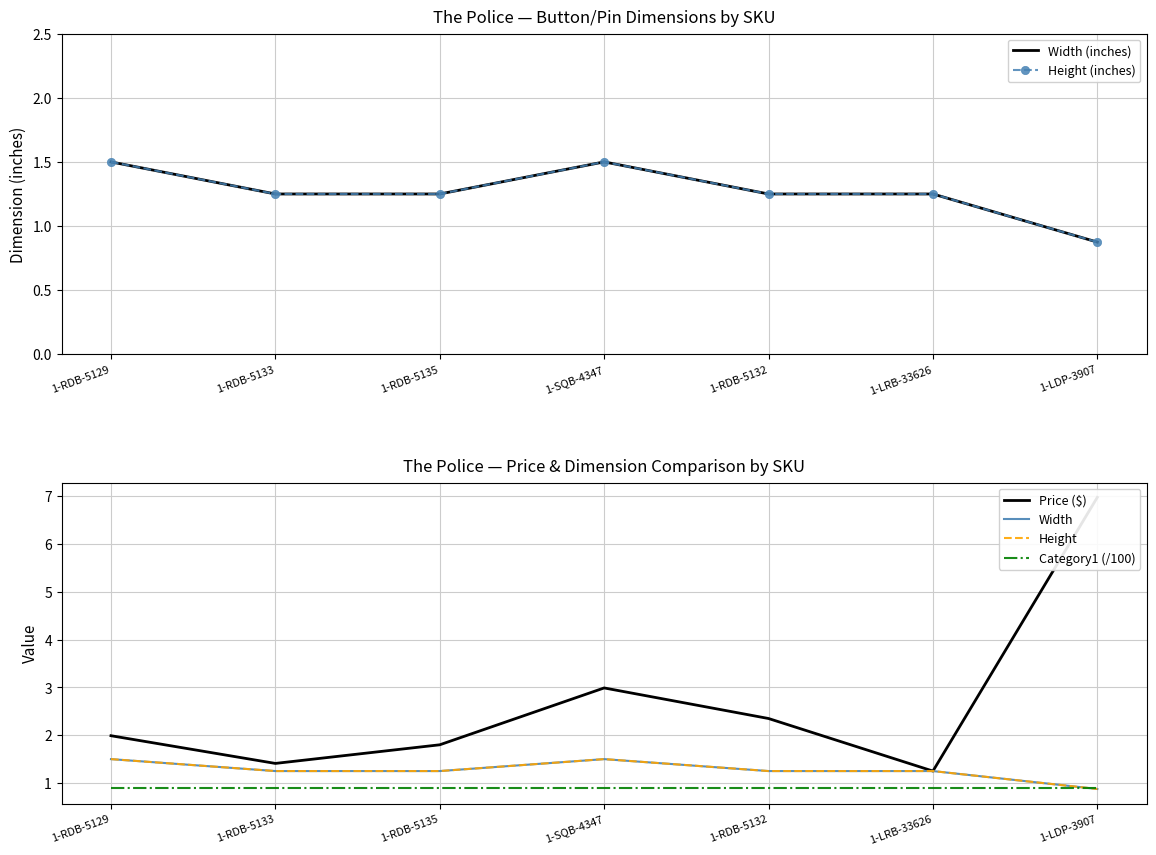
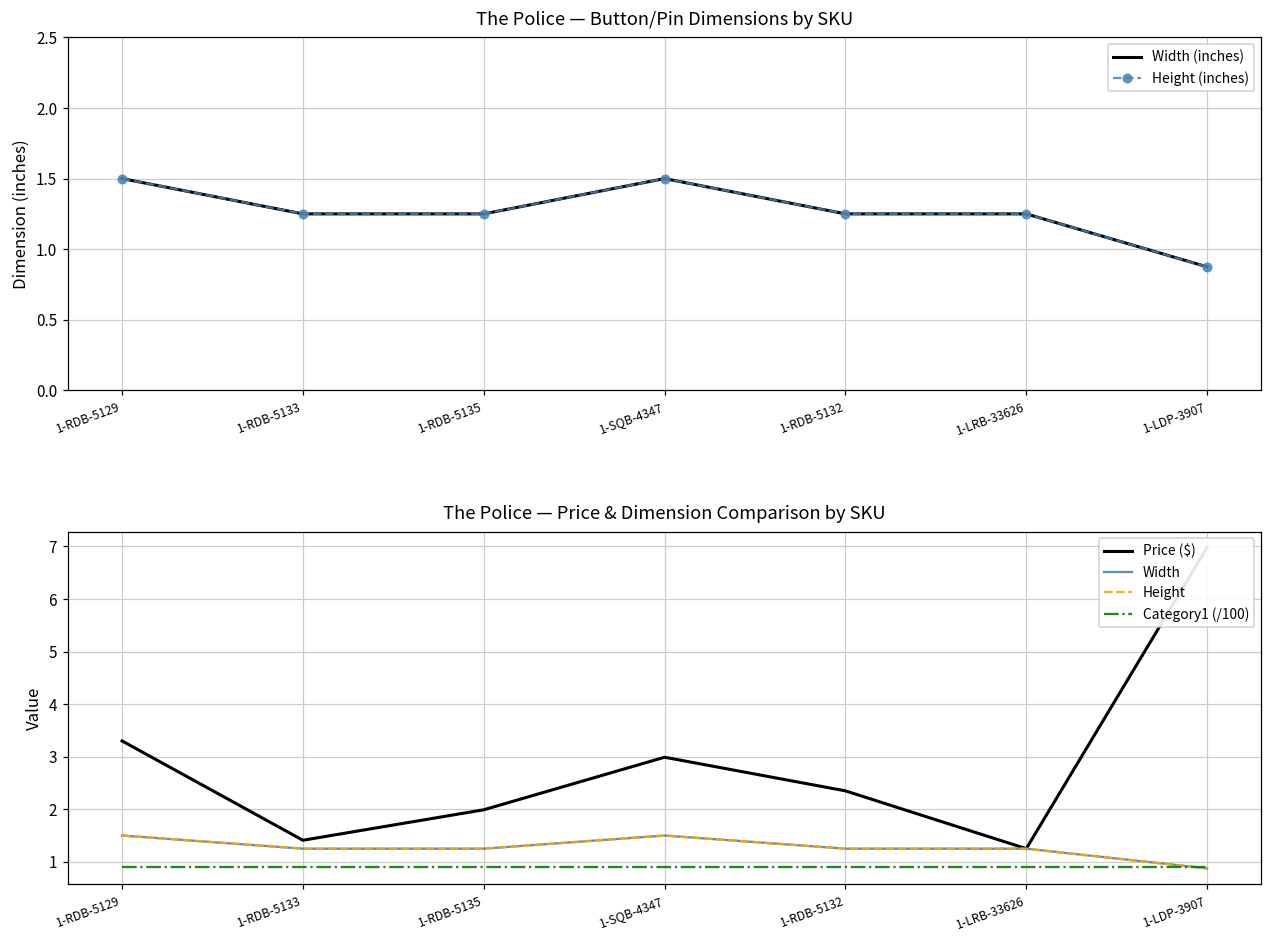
The Police — Price & Dimension Comparison by SKU, Price ($), 1-RDB-5129: 2.0 -> 3.3
The Police — Price & Dimension Comparison by SKU, Price ($), 1-RDB-5135: 1.8 -> 2.0
